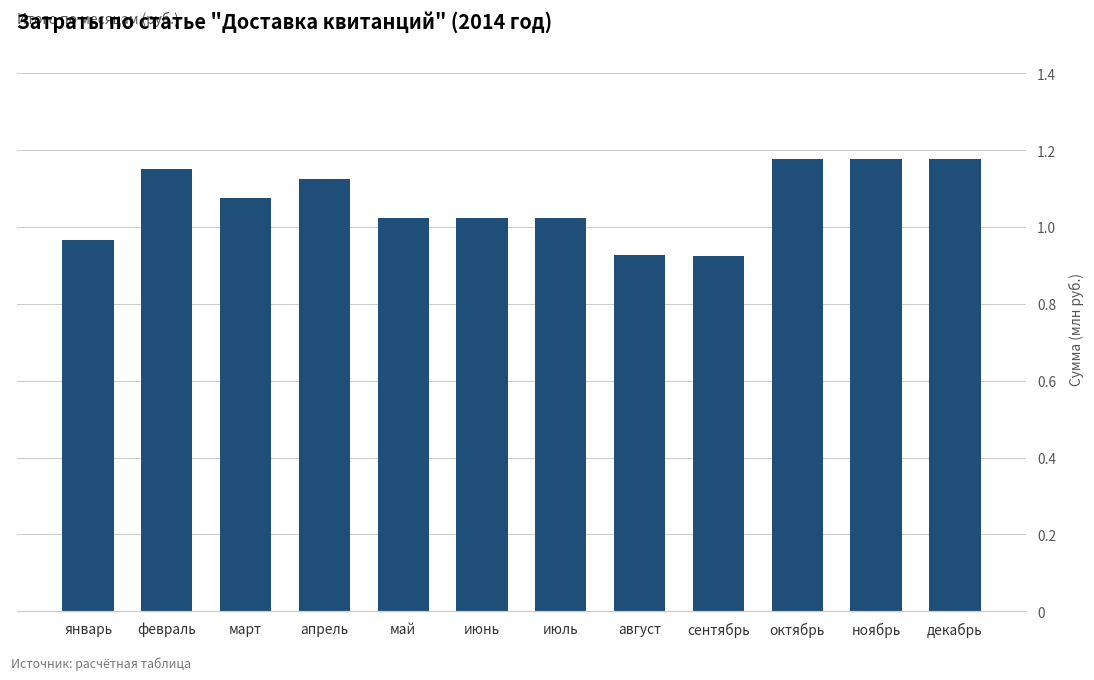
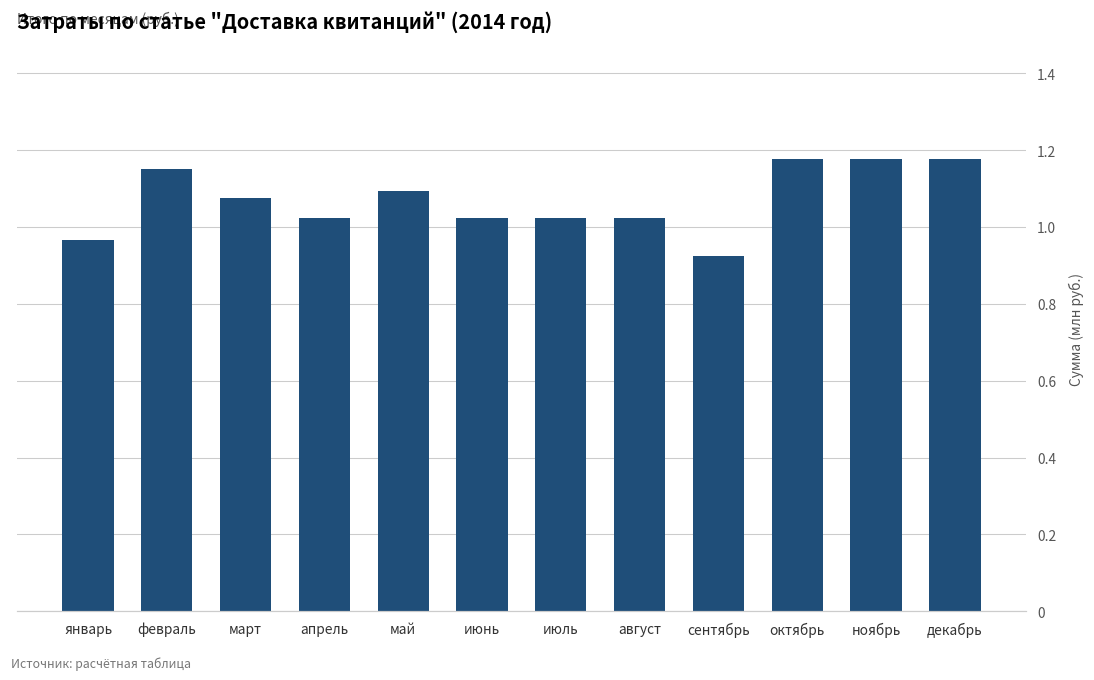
апрель: 1.12 -> 1.02
май: 1.02 -> 1.09
август: 0.93 -> 1.02
